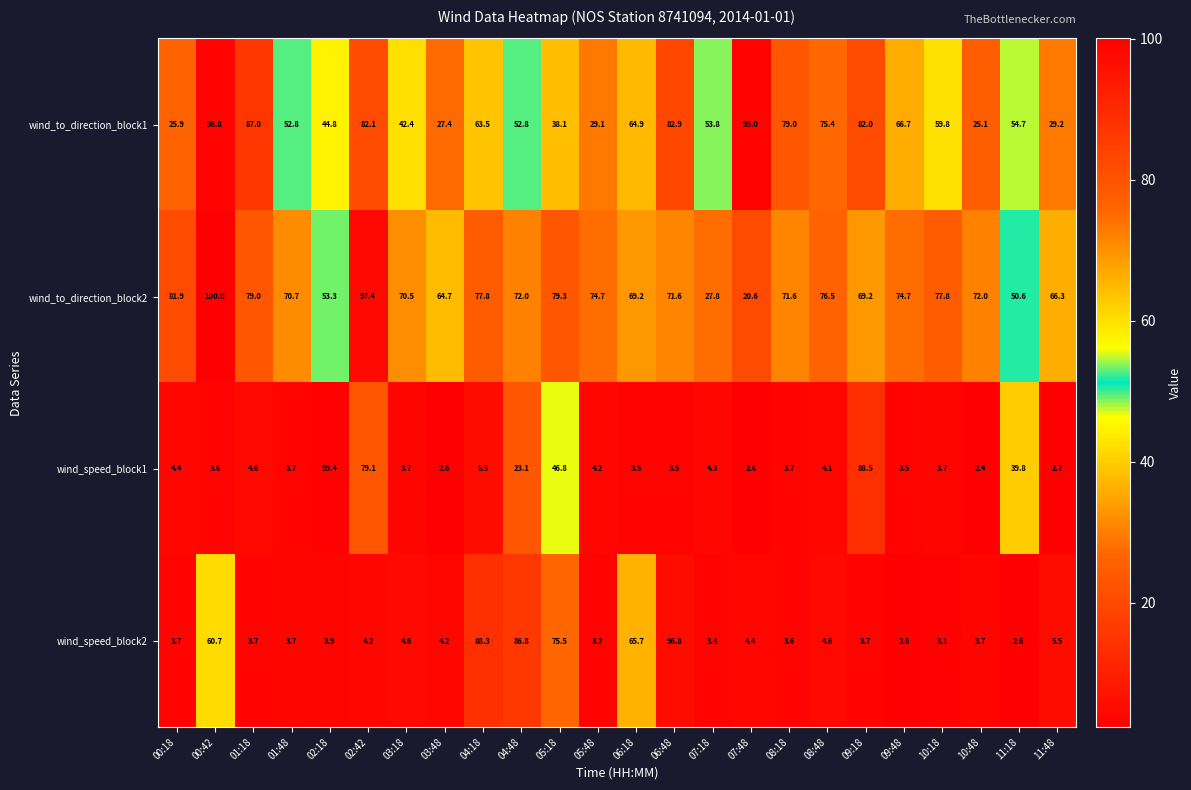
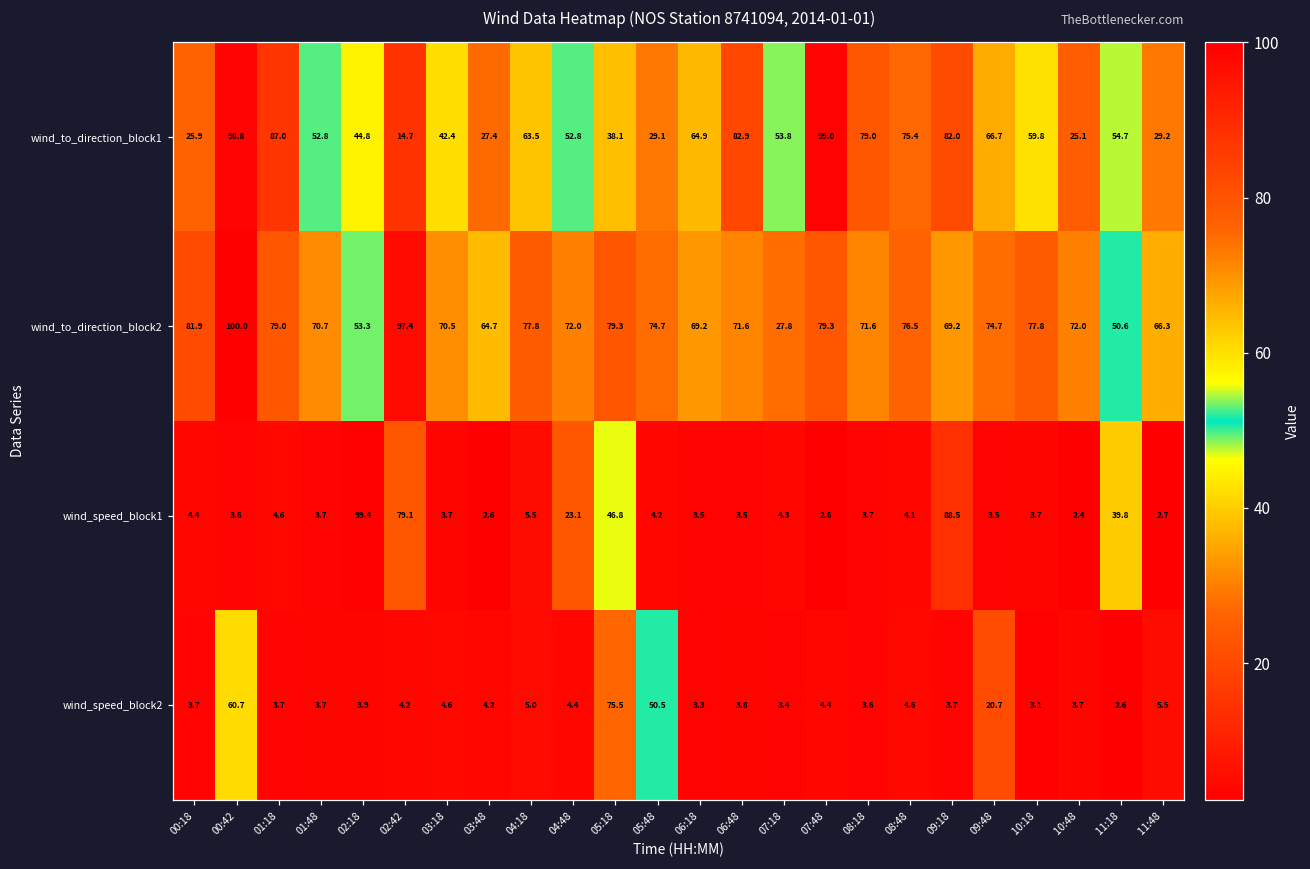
wind_to_direction_block1, 02:42: 82.1 -> 14.7
wind_to_direction_block2, 07:48: 20.6 -> 79.3
wind_speed_block2, 04:18: 88.3 -> 5.0
wind_speed_block2, 04:48: 86.8 -> 4.4
wind_speed_block2, 05:48: 3.2 -> 50.5
wind_speed_block2, 06:18: 65.7 -> 3.3
wind_speed_block2, 06:48: 96.8 -> 3.8
wind_speed_block2, 09:48: 2.6 -> 20.7
